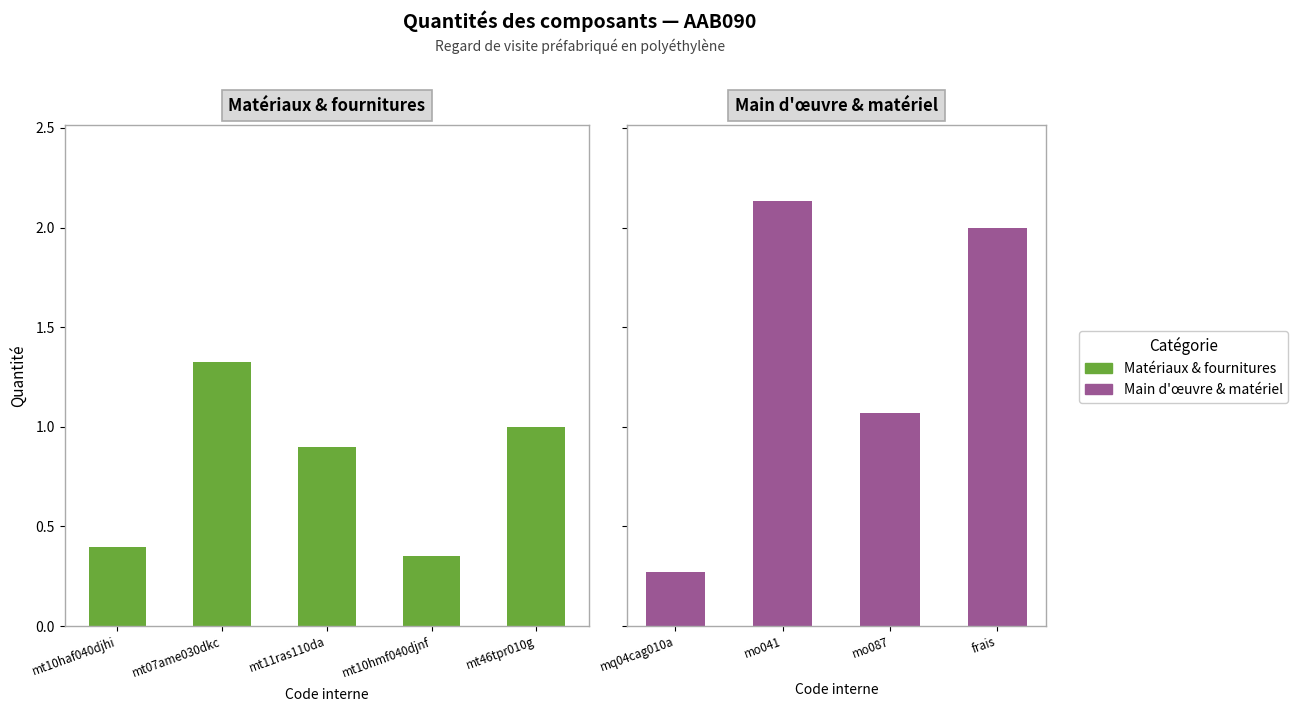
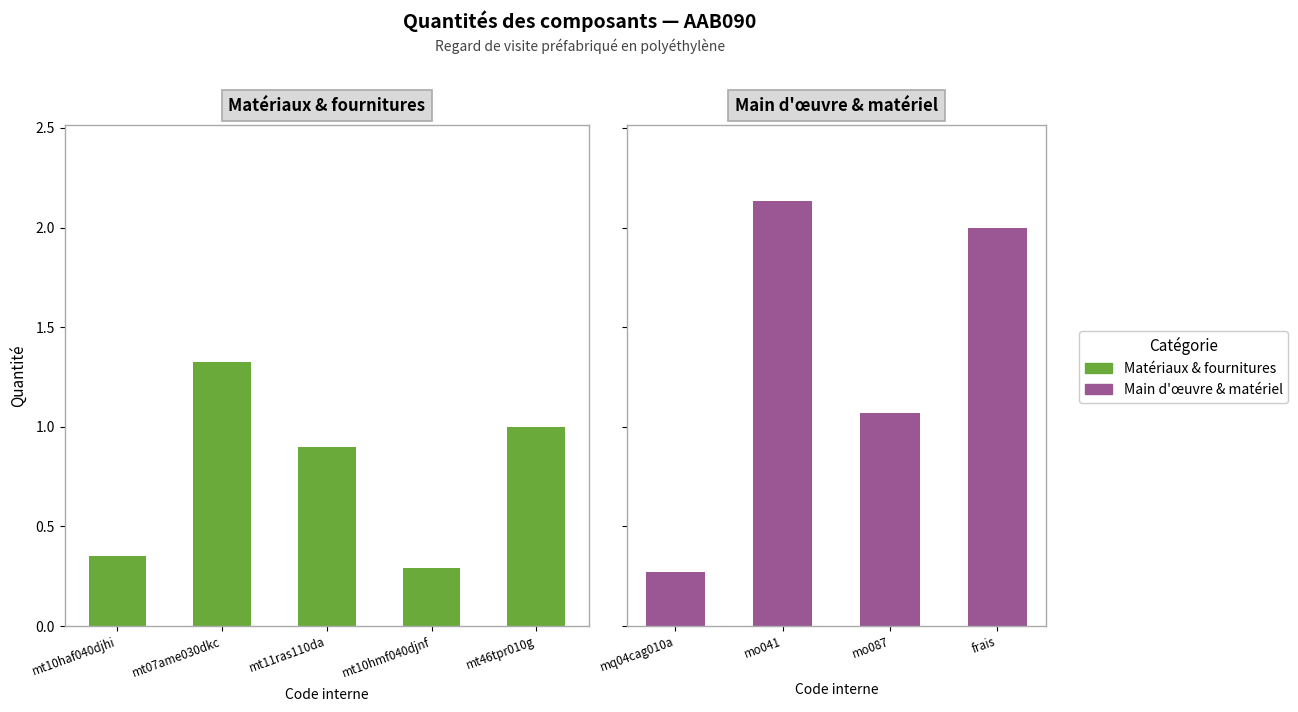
Matériaux & fournitures, mt10haf040djhi: 0.40 -> 0.35
Matériaux & fournitures, mt10hmf040djnf: 0.35 -> 0.29
